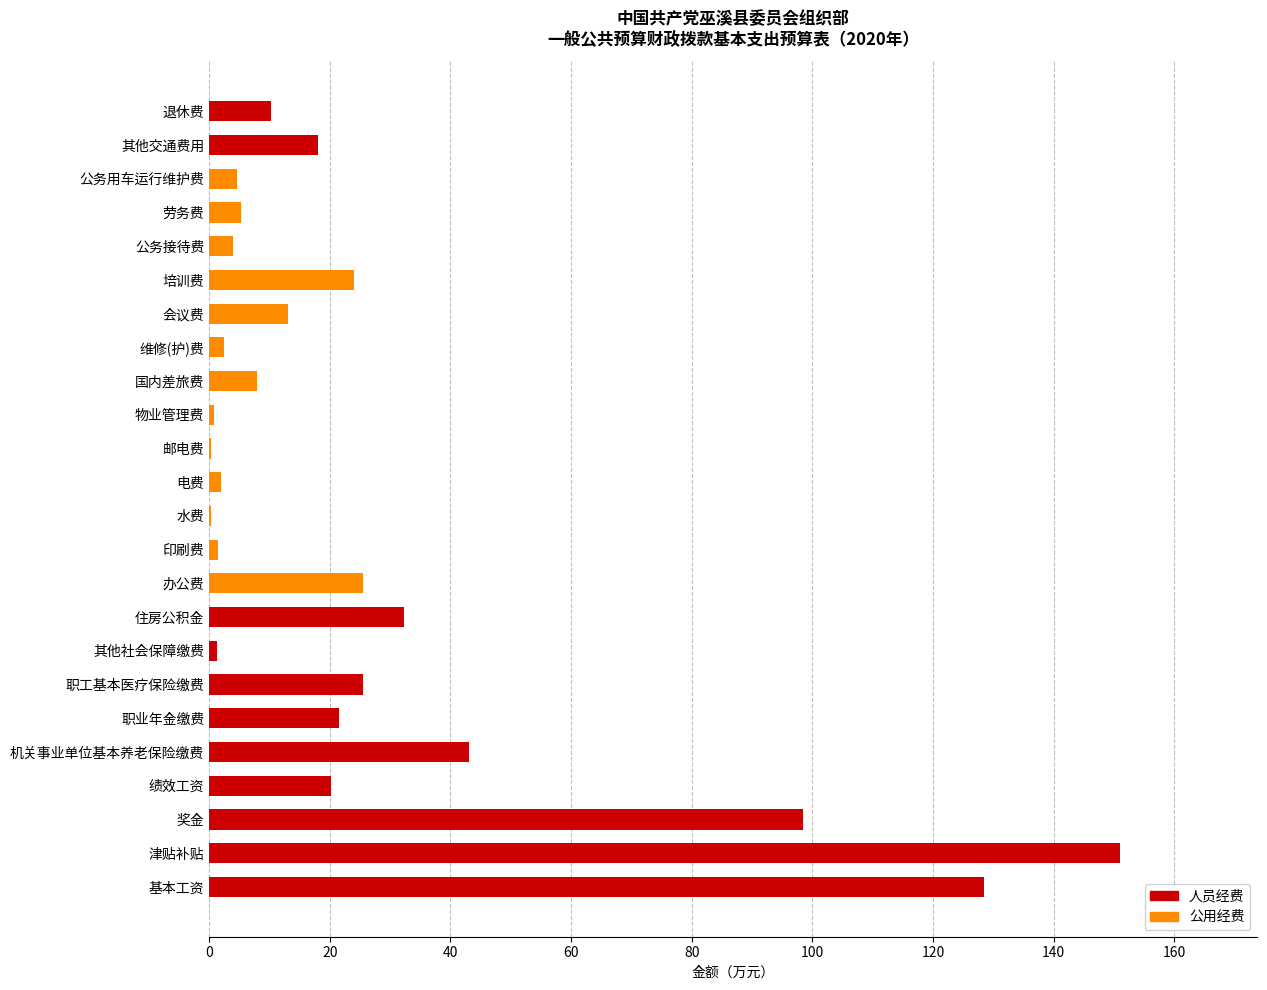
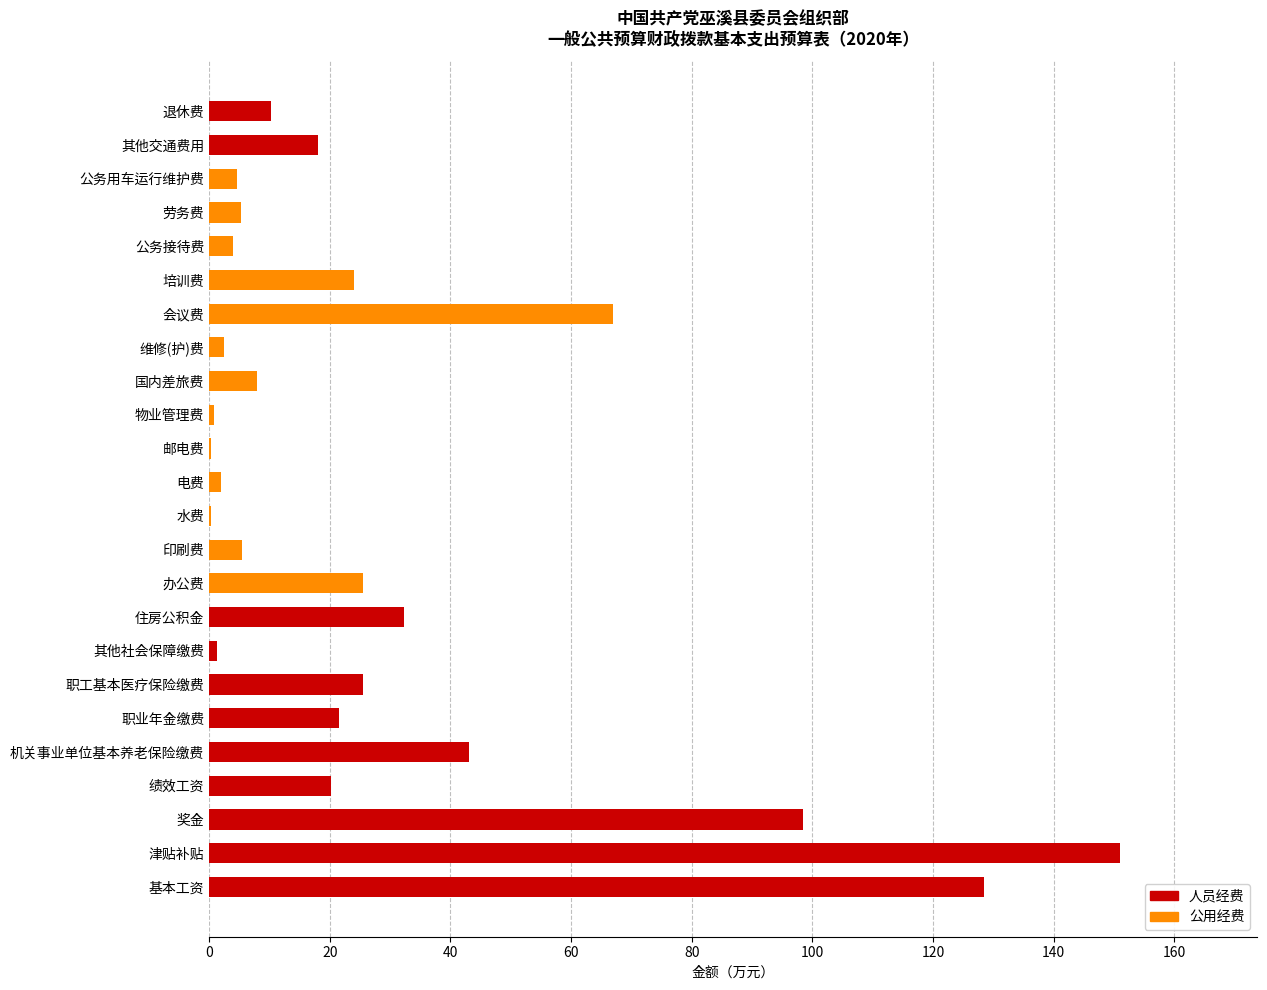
公用经费, 会议费: 13 -> 67
公用经费, 印刷费: 1 -> 6
